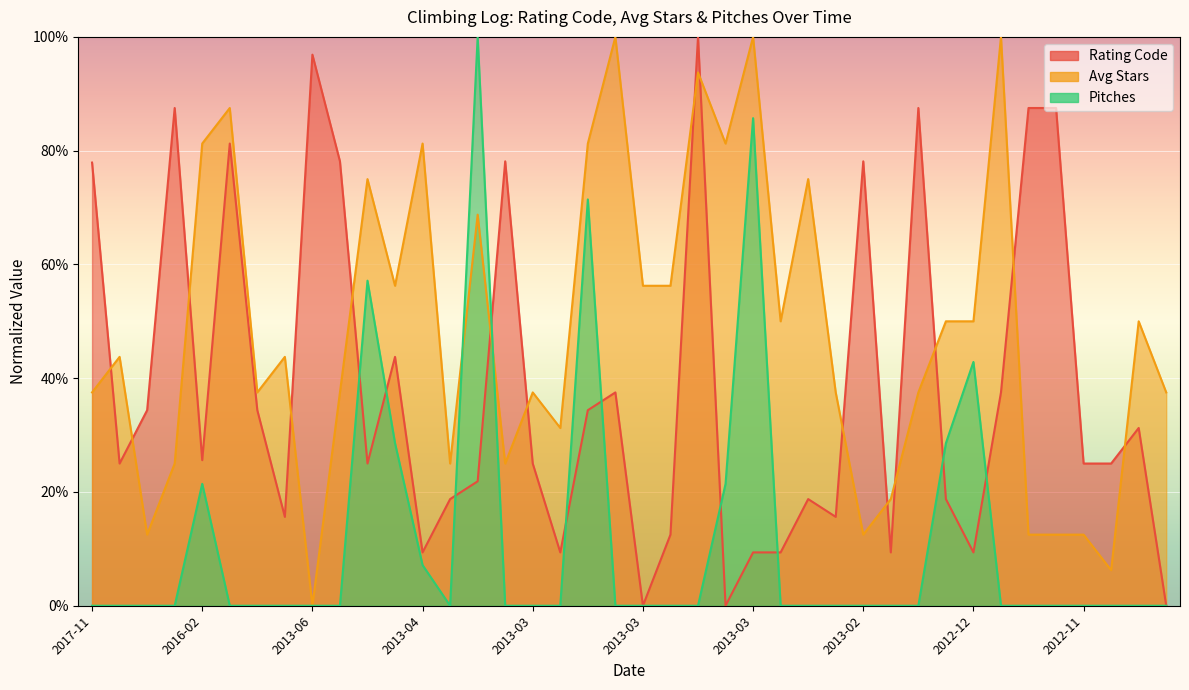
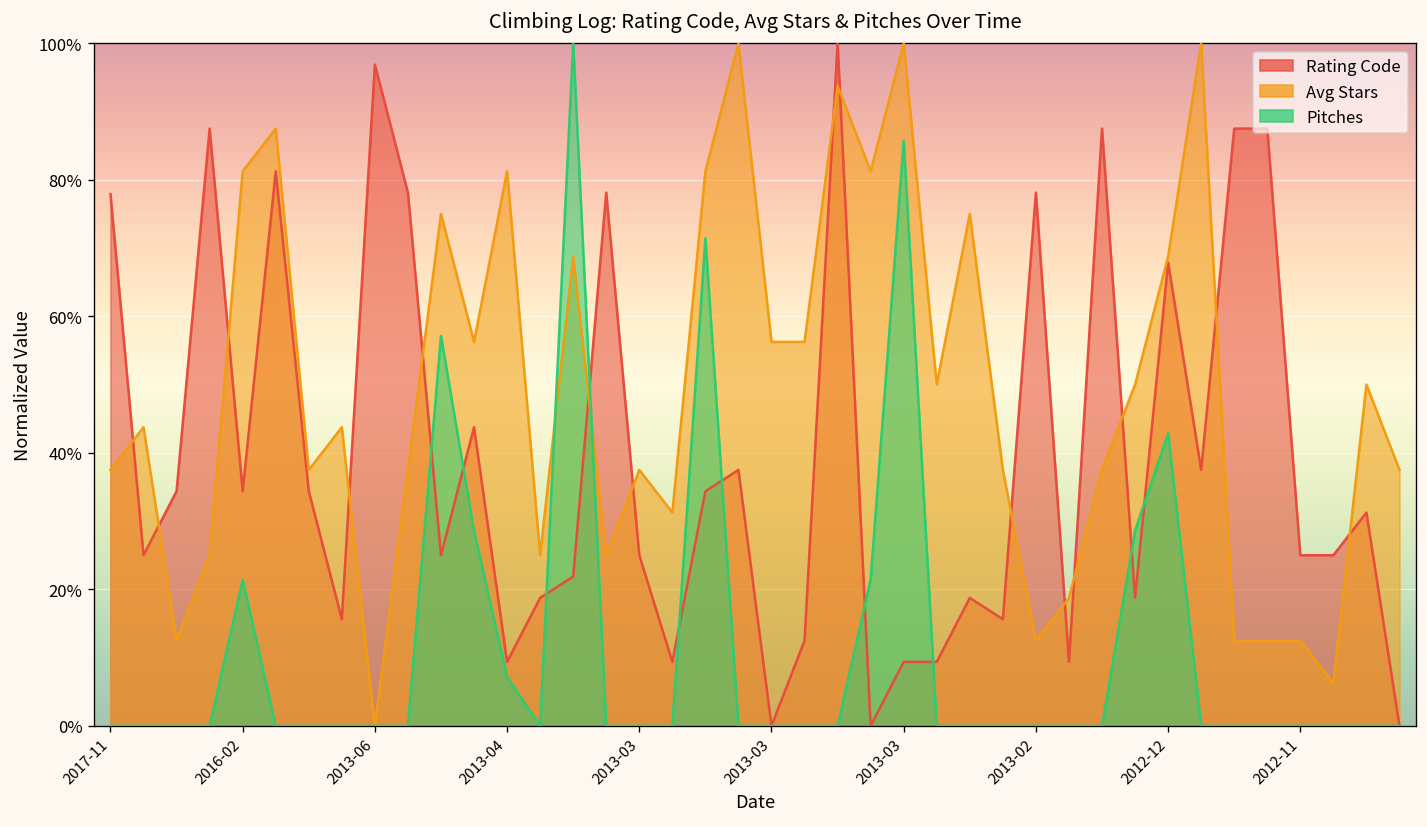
Rating Code, 2016-02: 26% -> 34%
Rating Code, 2012-12: 9% -> 68%
Avg Stars, 2012-12: 50% -> 69%
